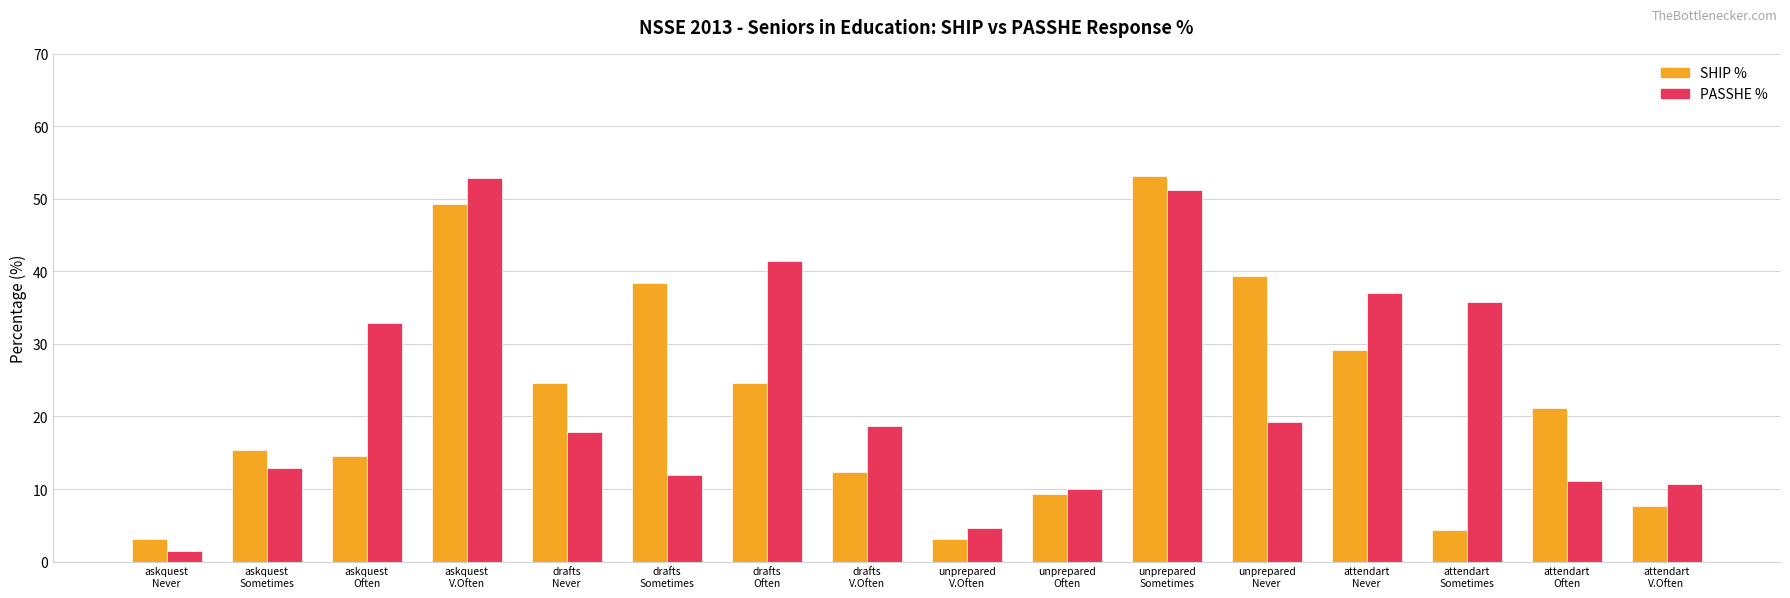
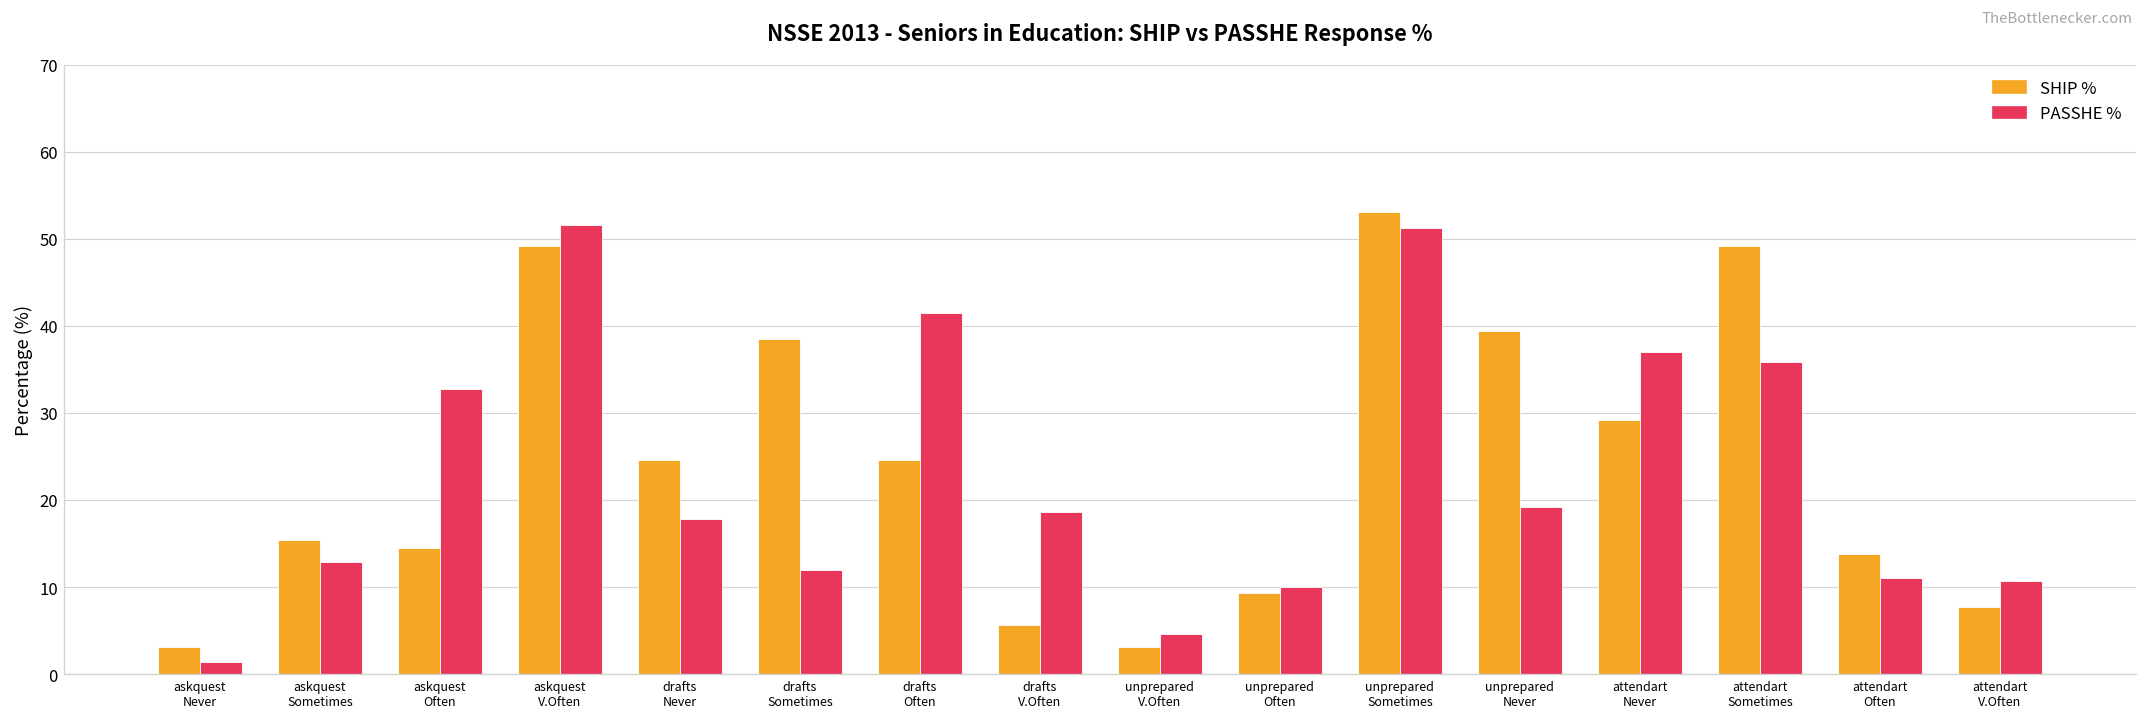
PASSHE %, askquest V.Often: 53 -> 52
SHIP %, drafts V.Often: 12 -> 6
SHIP %, attendart Sometimes: 4 -> 49
SHIP %, attendart Often: 21 -> 14
